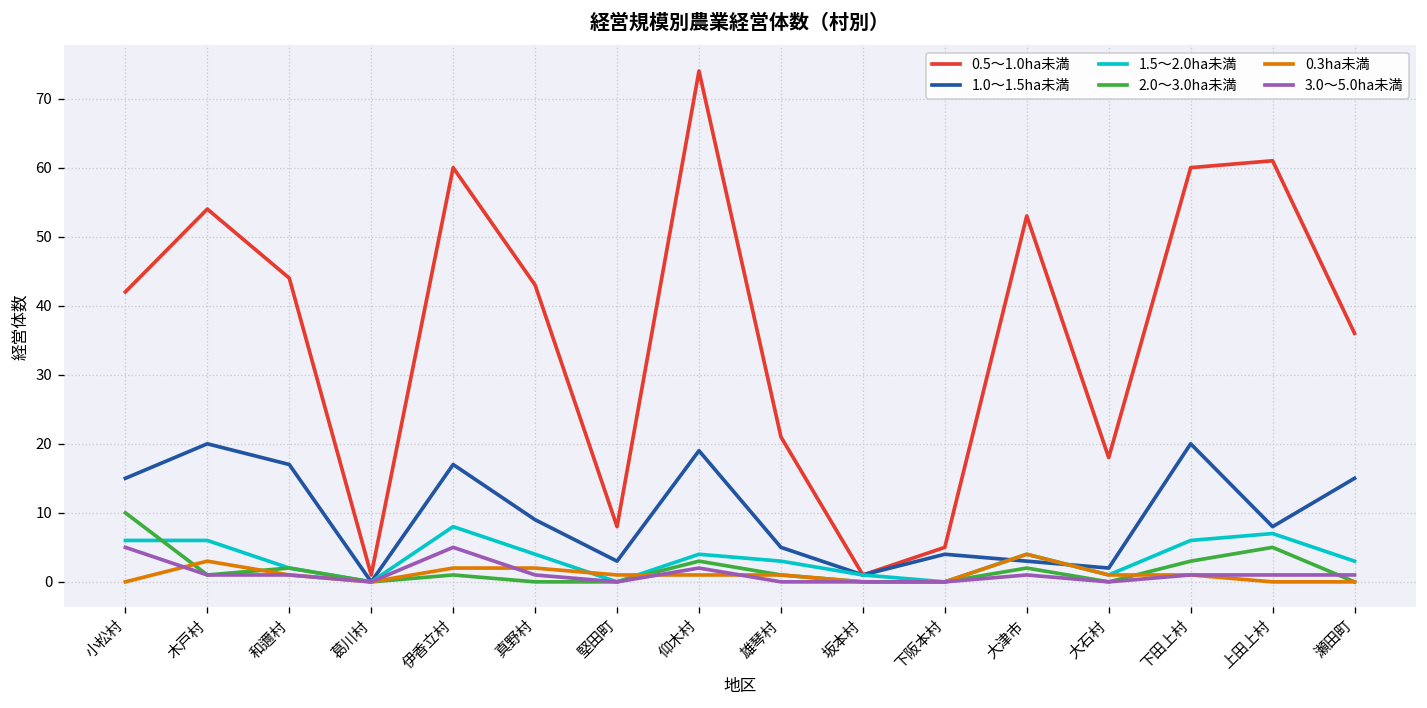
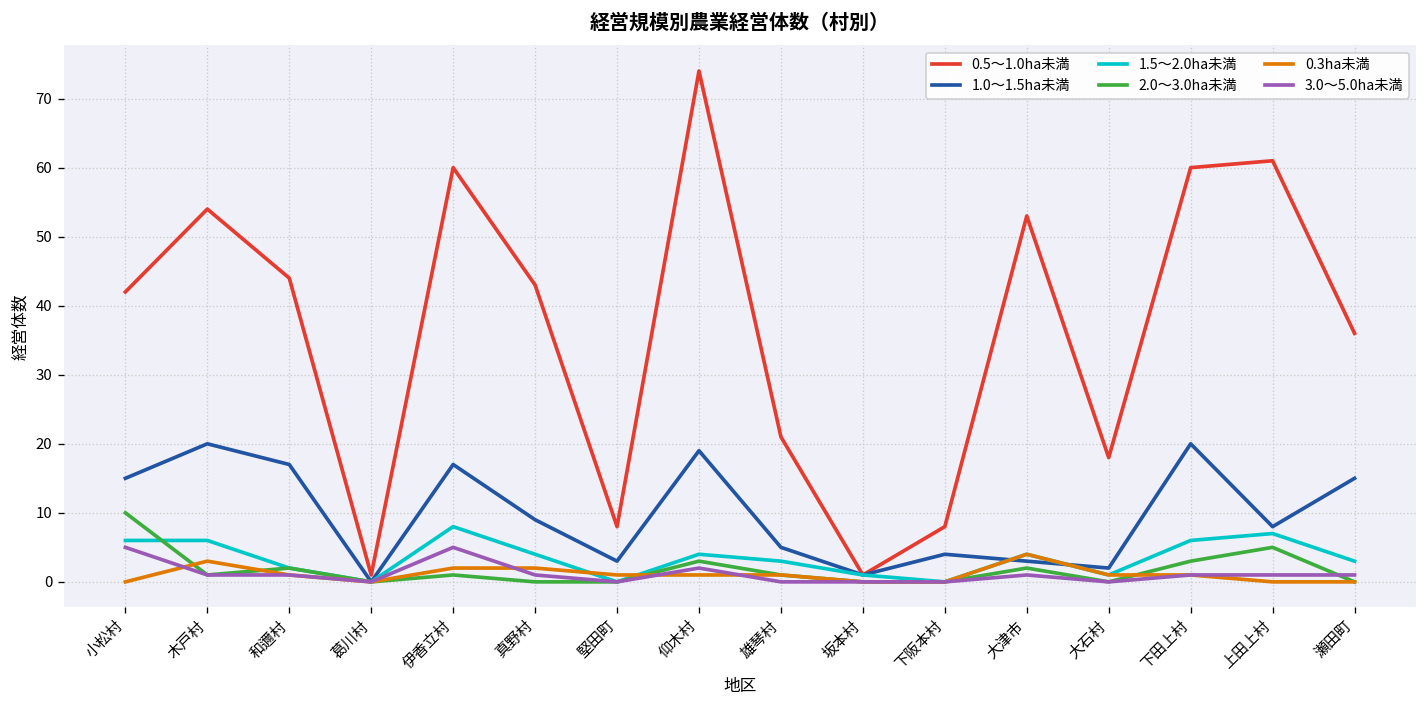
0.5～1.0ha未満, 下阪本村: 5 -> 8
